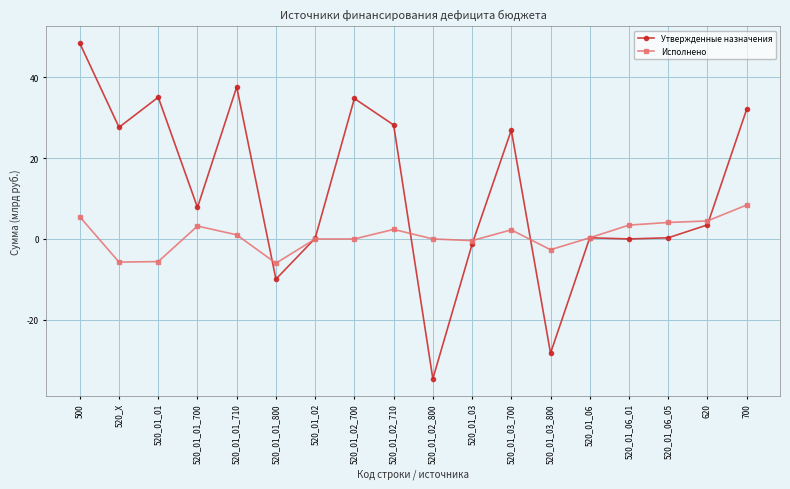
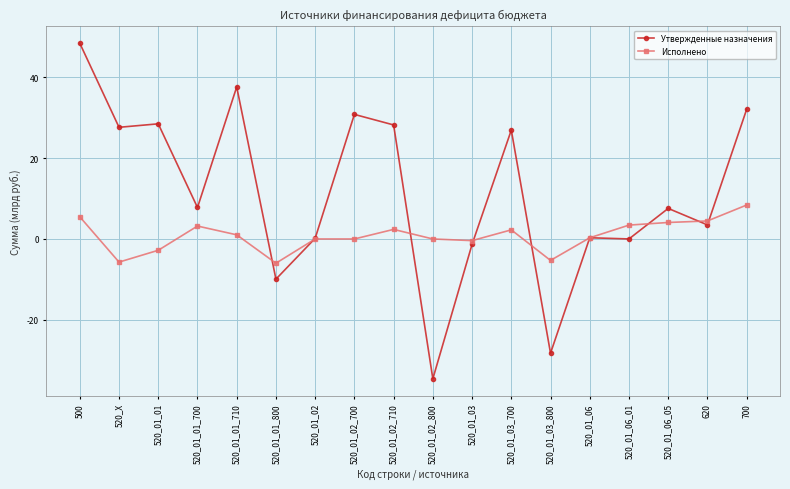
Утвержденные назначения, 520_01_01: 35 -> 29
Исполнено, 520_01_01: -6 -> -3
Утвержденные назначения, 520_01_02_700: 35 -> 31
Исполнено, 520_01_03_800: -3 -> -5
Утвержденные назначения, 520_01_06_05: 0 -> 8
